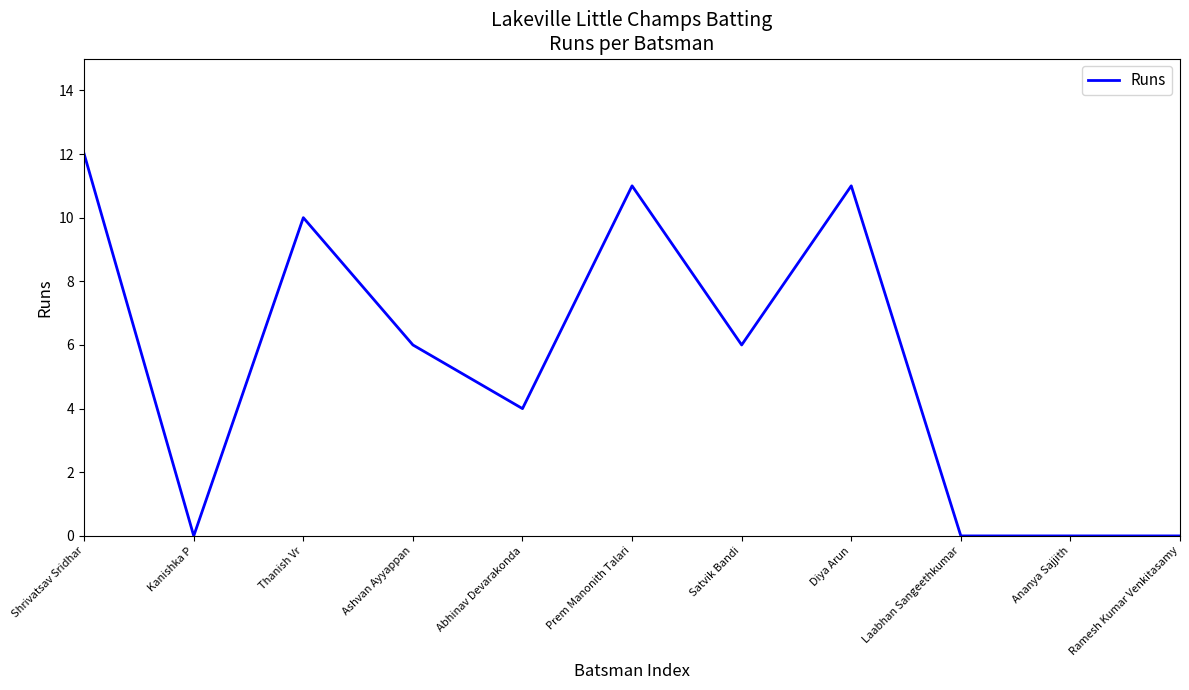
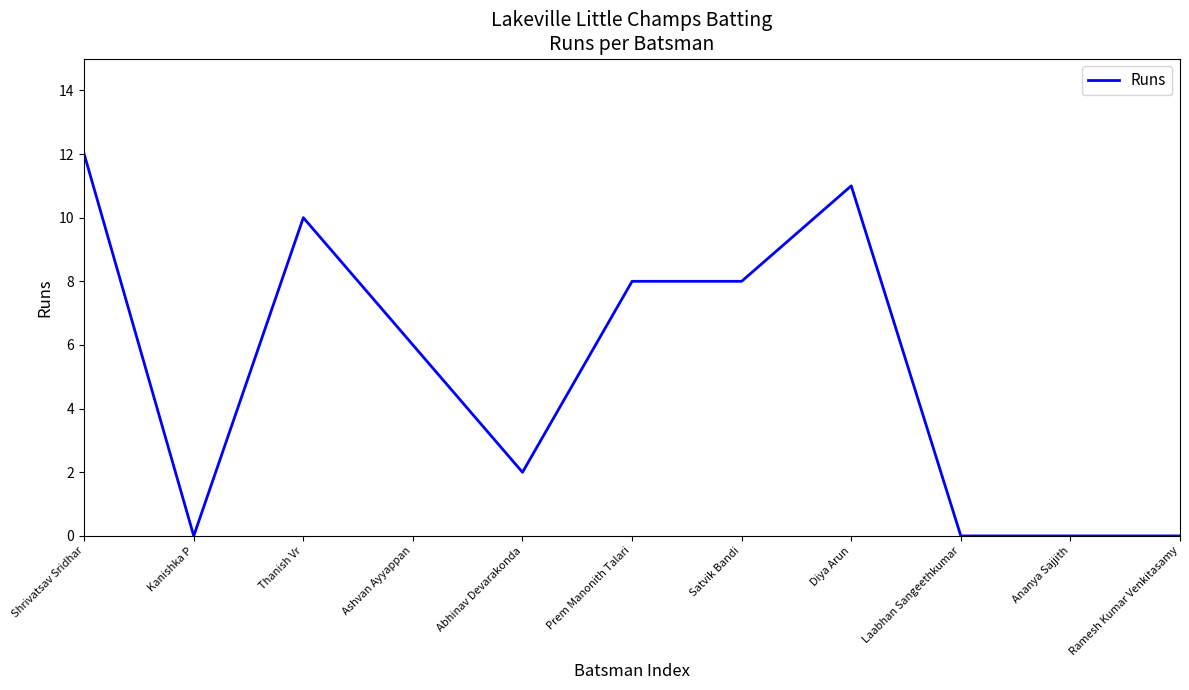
Abhinav Devarakonda: 4 -> 2
Prem Manonith Talari: 11 -> 8
Satvik Bandi: 6 -> 8
